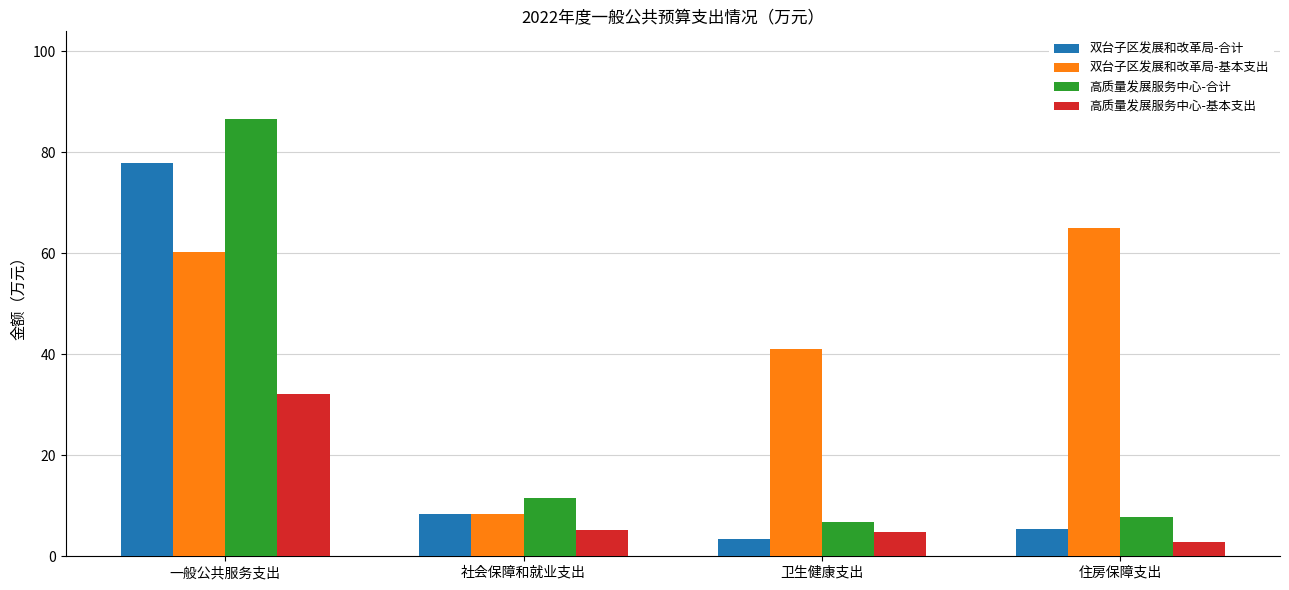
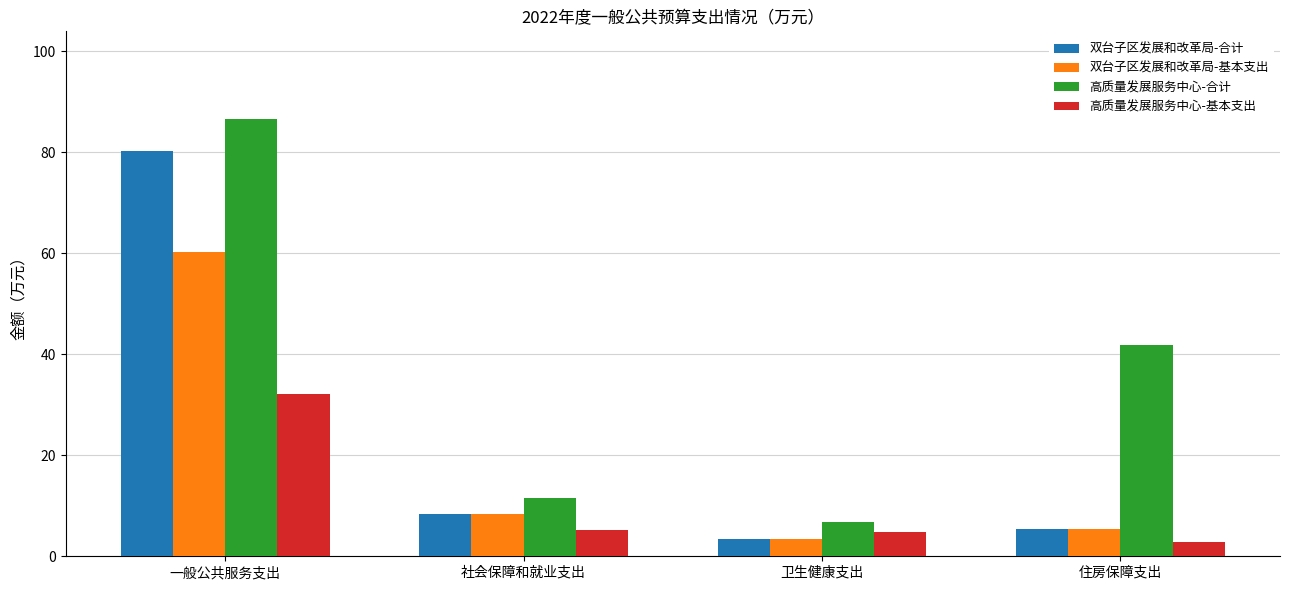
双台子区发展和改革局-合计, 一般公共服务支出: 78 -> 80
双台子区发展和改革局-基本支出, 卫生健康支出: 41 -> 3
双台子区发展和改革局-基本支出, 住房保障支出: 65 -> 5
高质量发展服务中心-合计, 住房保障支出: 8 -> 42
